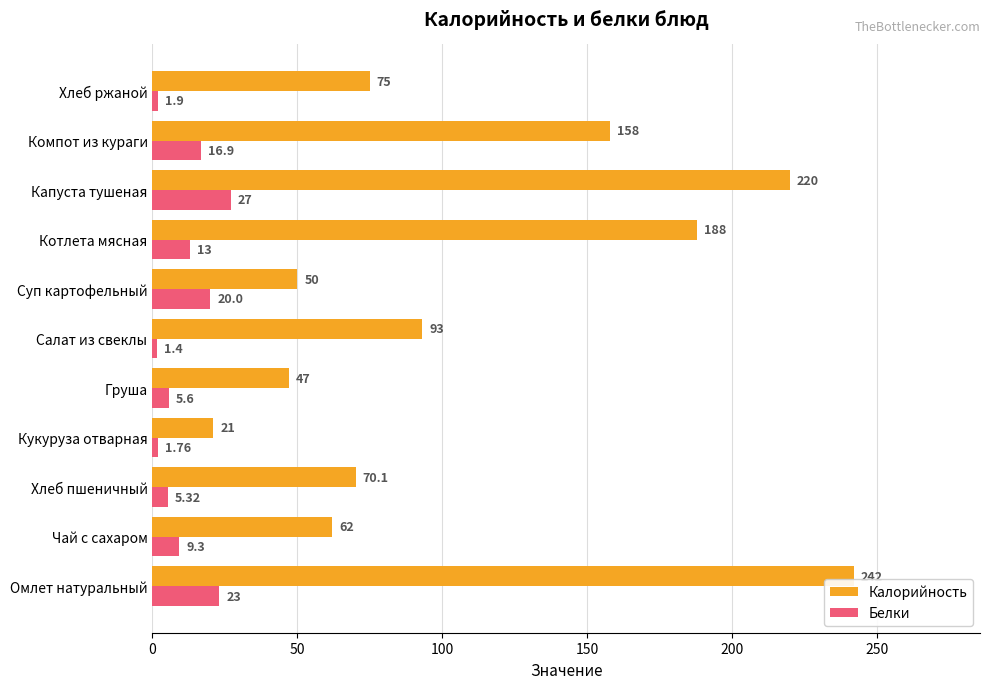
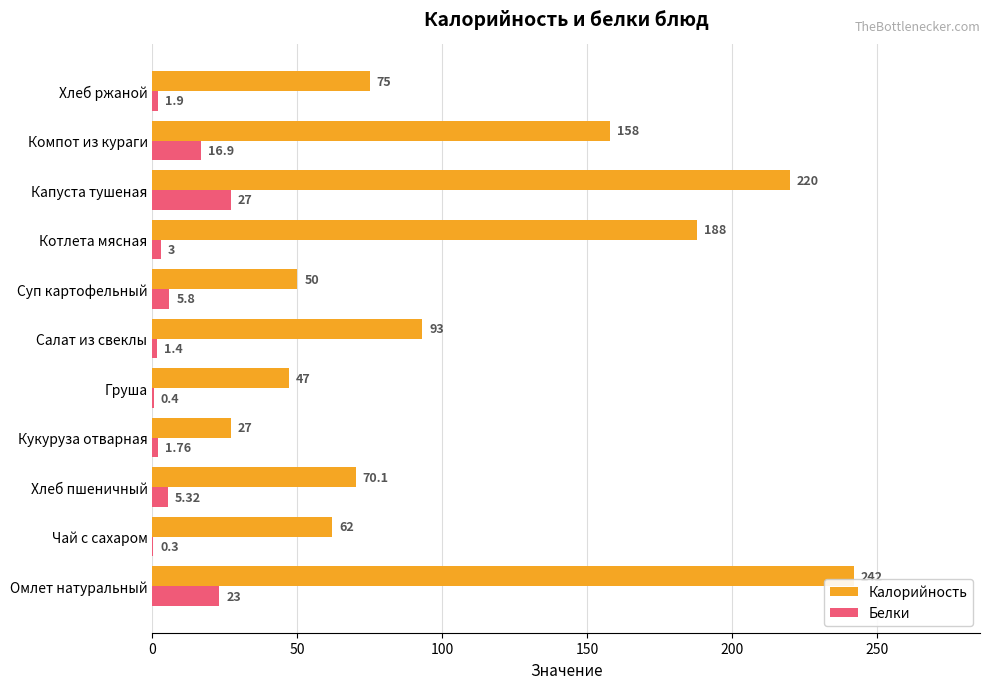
Белки, Котлета мясная: 13 -> 3
Белки, Суп картофельный: 20.0 -> 5.8
Белки, Груша: 5.6 -> 0.4
Калорийность, Кукуруза отварная: 21 -> 27
Белки, Чай с сахаром: 9.3 -> 0.3
